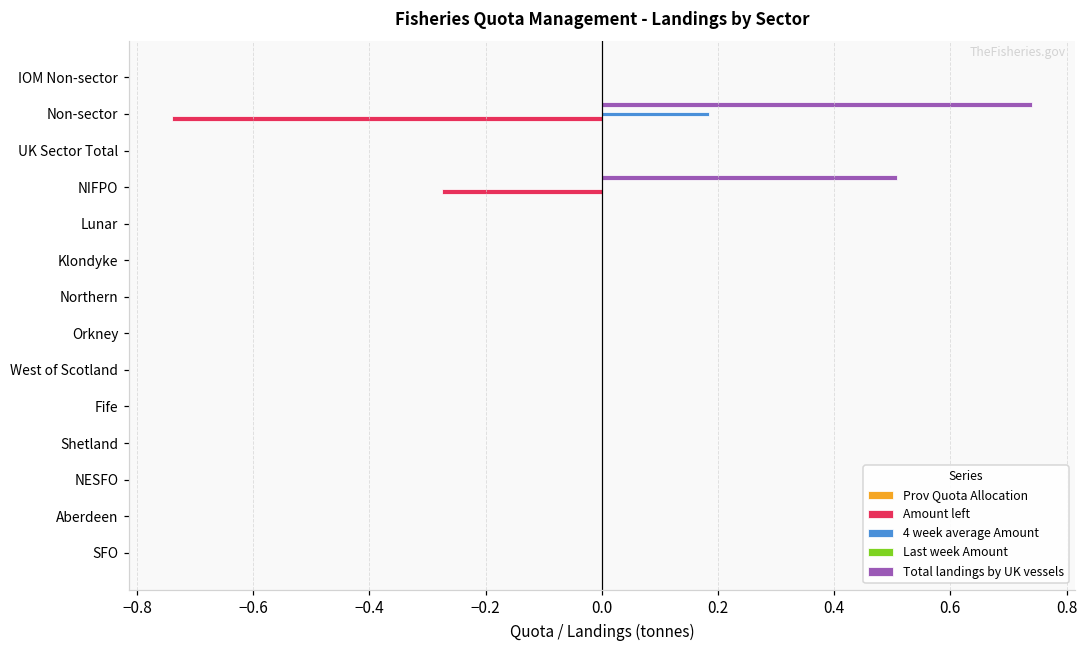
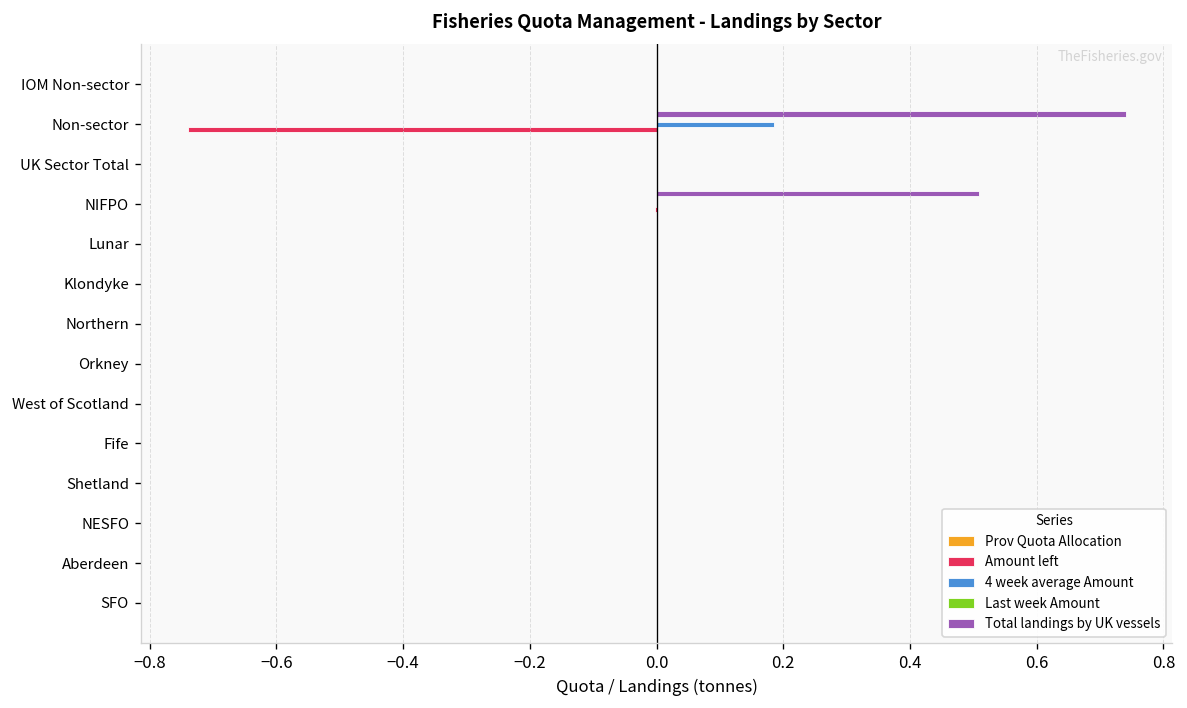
Amount left, NIFPO: -0.28 -> 0.00
